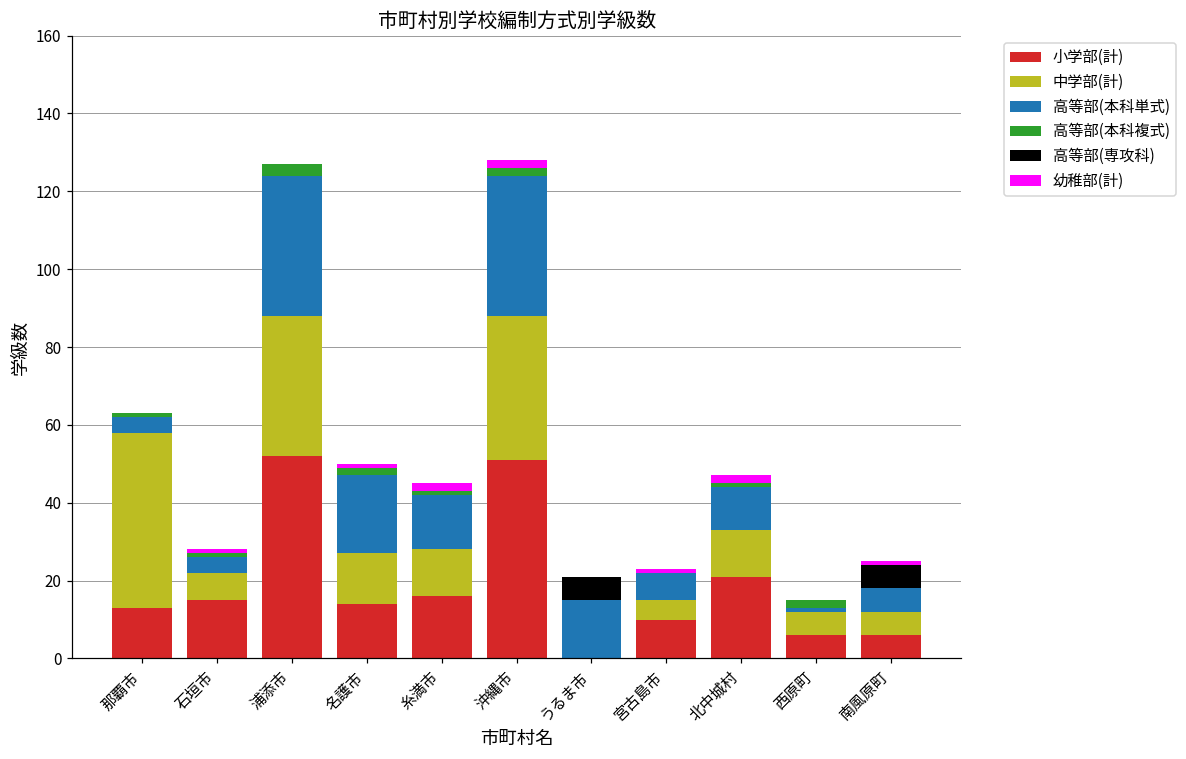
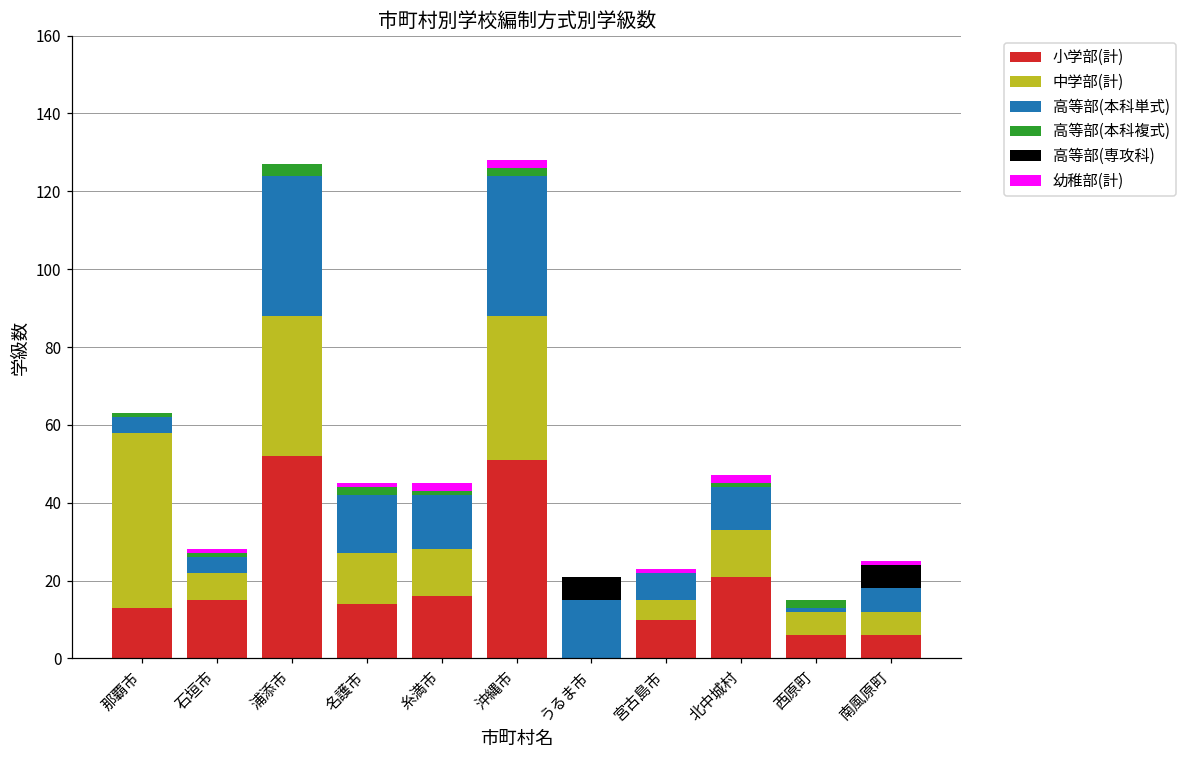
高等部(本科単式), 名護市: 20 -> 15
